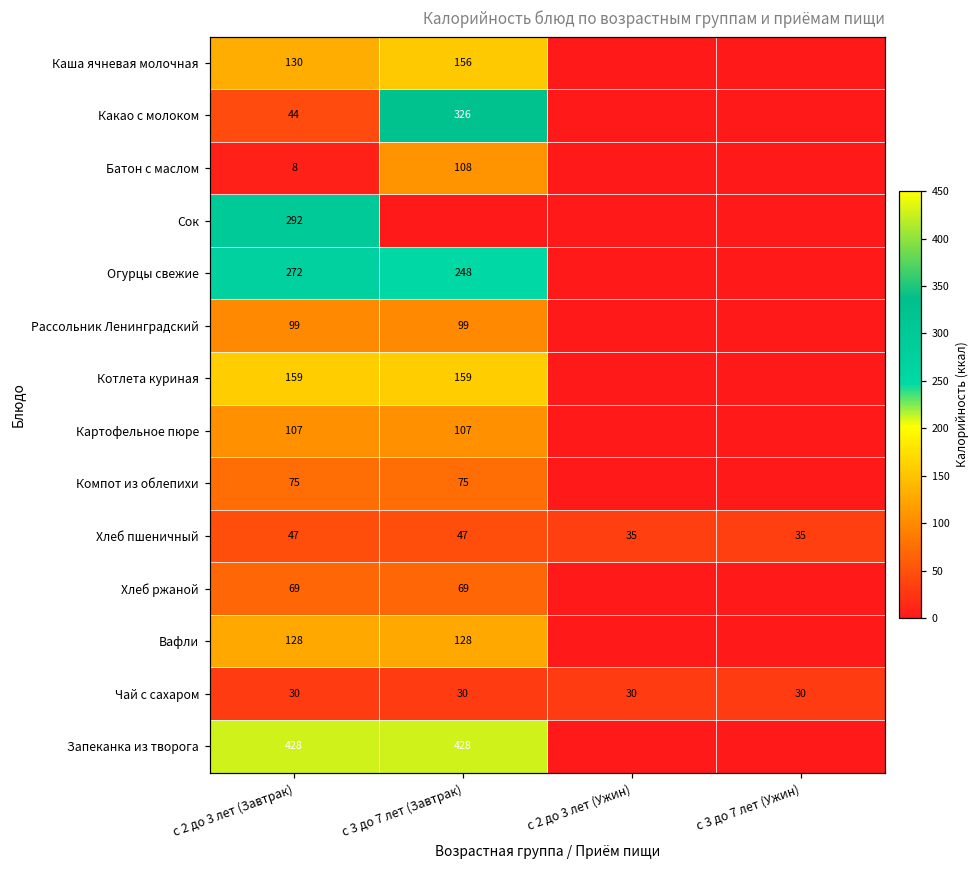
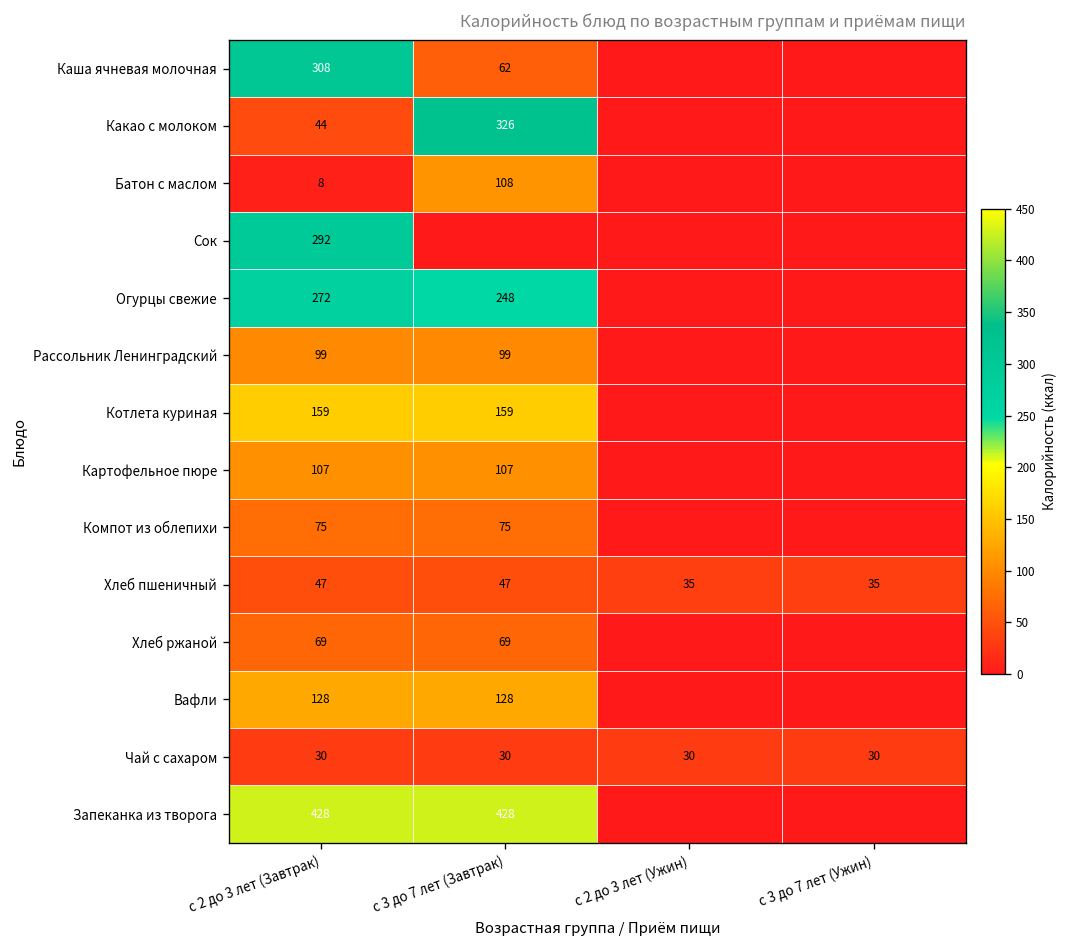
Каша ячневая молочная, с 2 до 3 лет (Завтрак): 130 -> 308
Каша ячневая молочная, с 3 до 7 лет (Завтрак): 156 -> 62
